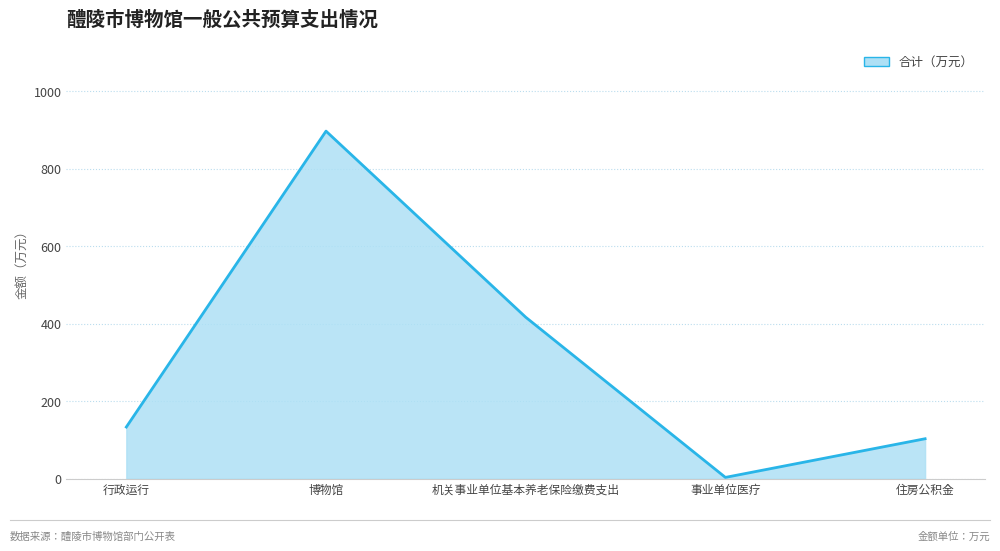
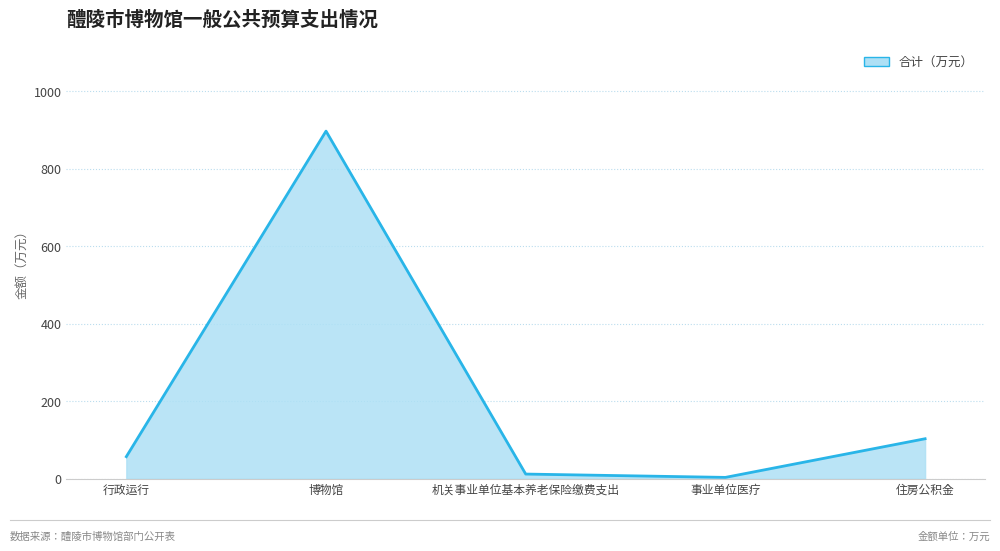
行政运行: 130 -> 60
机关事业单位基本养老保险缴费支出: 420 -> 10
